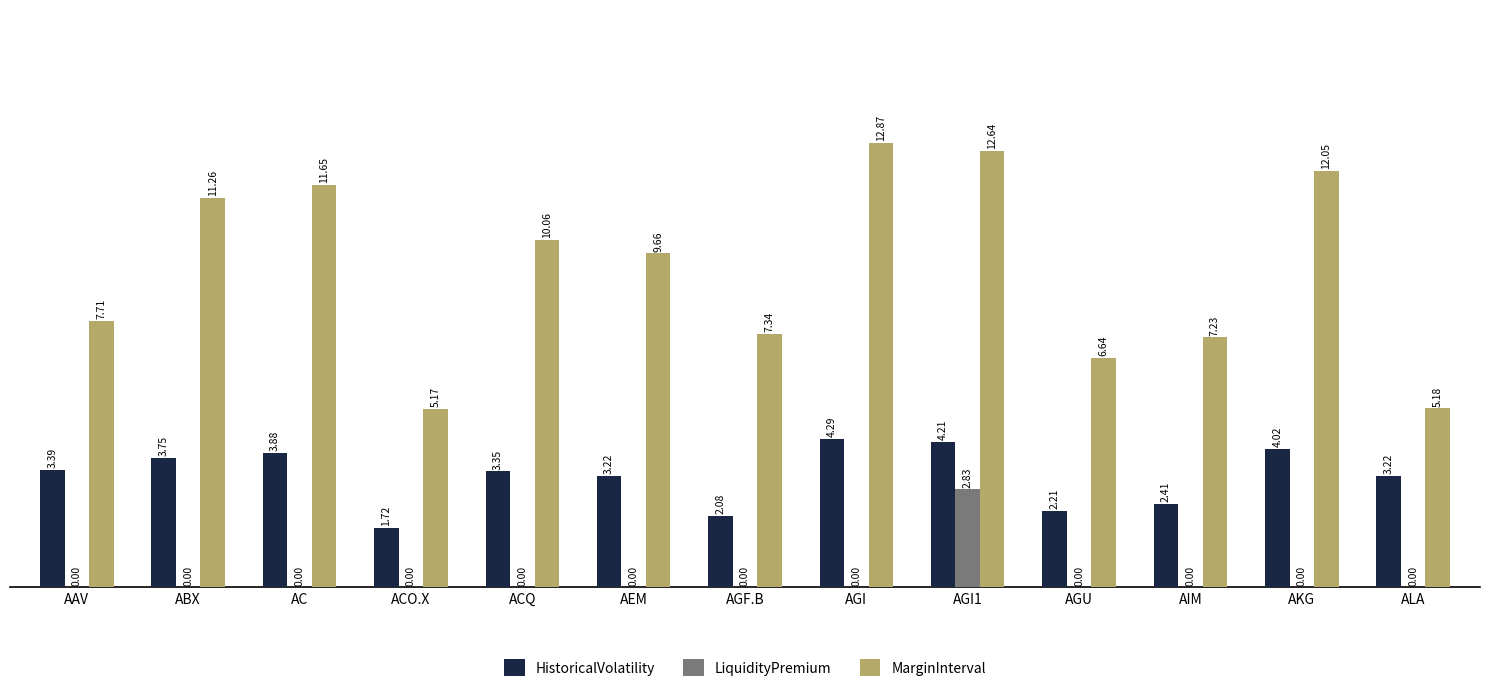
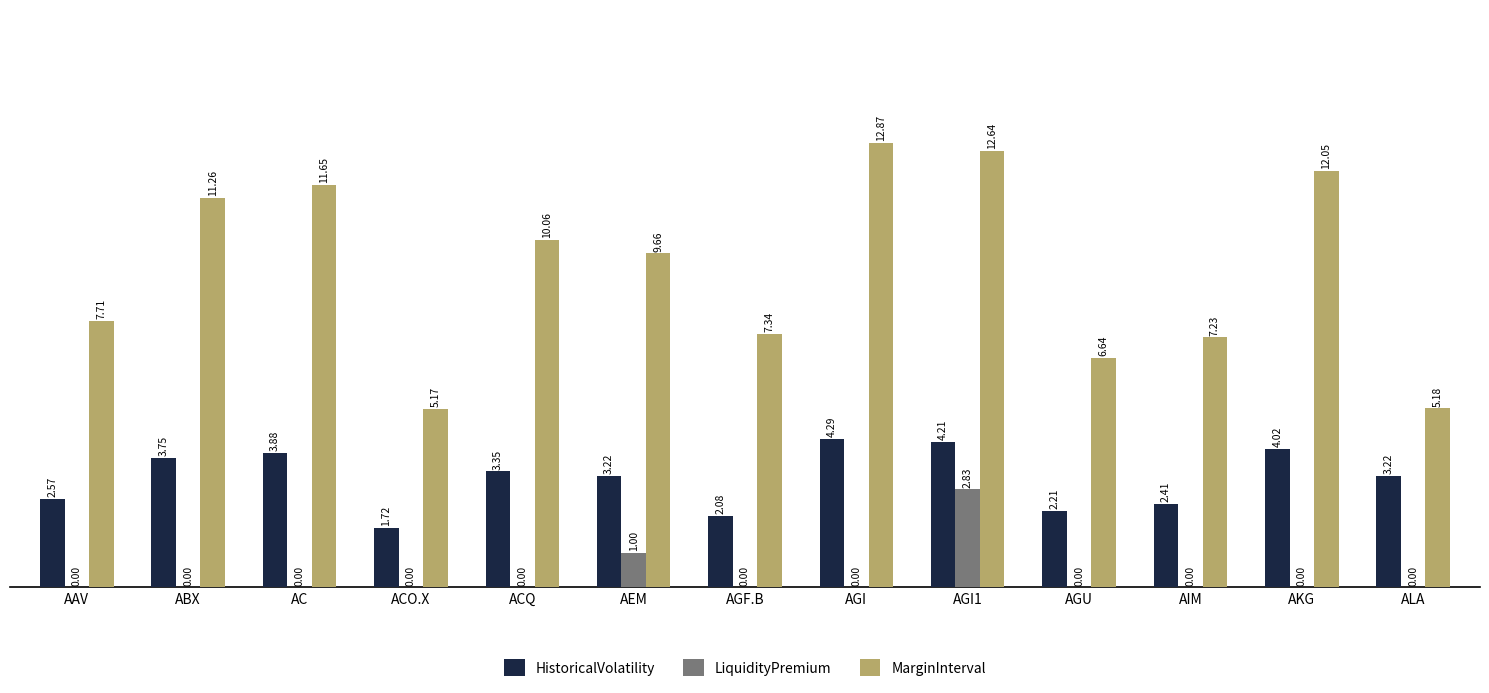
HistoricalVolatility, AAV: 3.39 -> 2.57
LiquidityPremium, AEM: 0.00 -> 1.00
